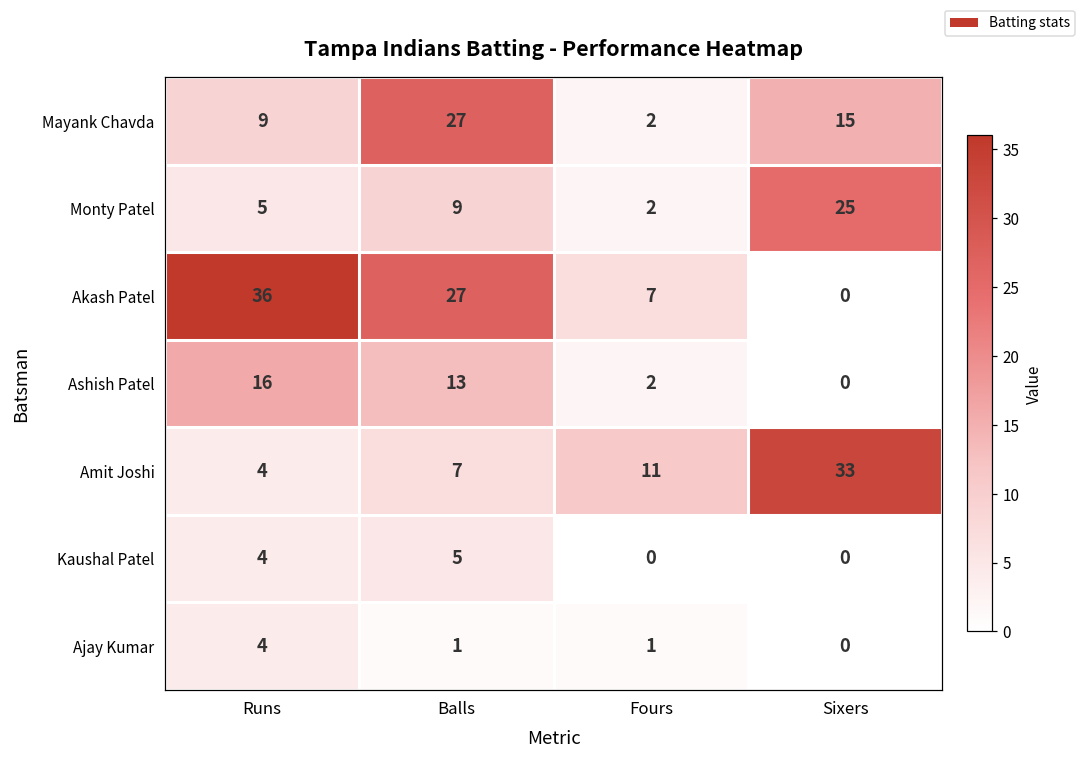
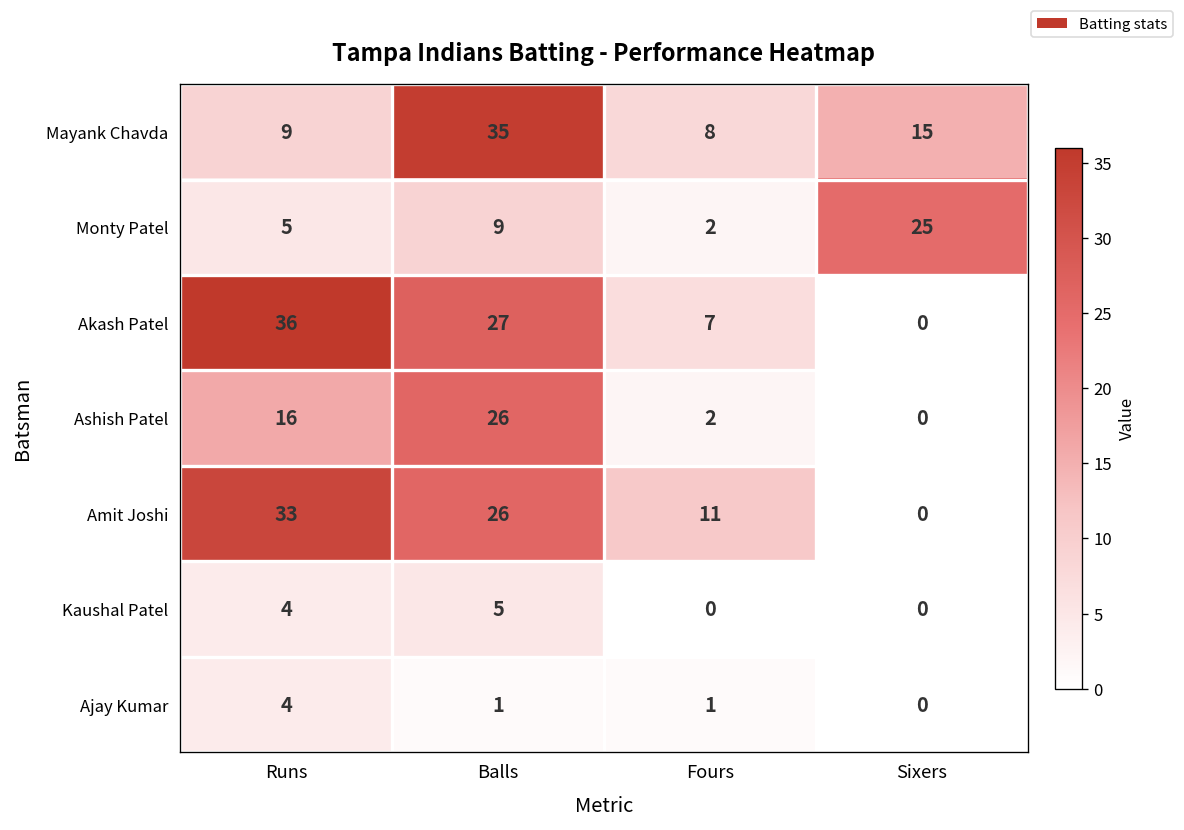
Mayank Chavda, Balls: 27 -> 35
Mayank Chavda, Fours: 2 -> 8
Ashish Patel, Balls: 13 -> 26
Amit Joshi, Runs: 4 -> 33
Amit Joshi, Balls: 7 -> 26
Amit Joshi, Sixers: 33 -> 0
